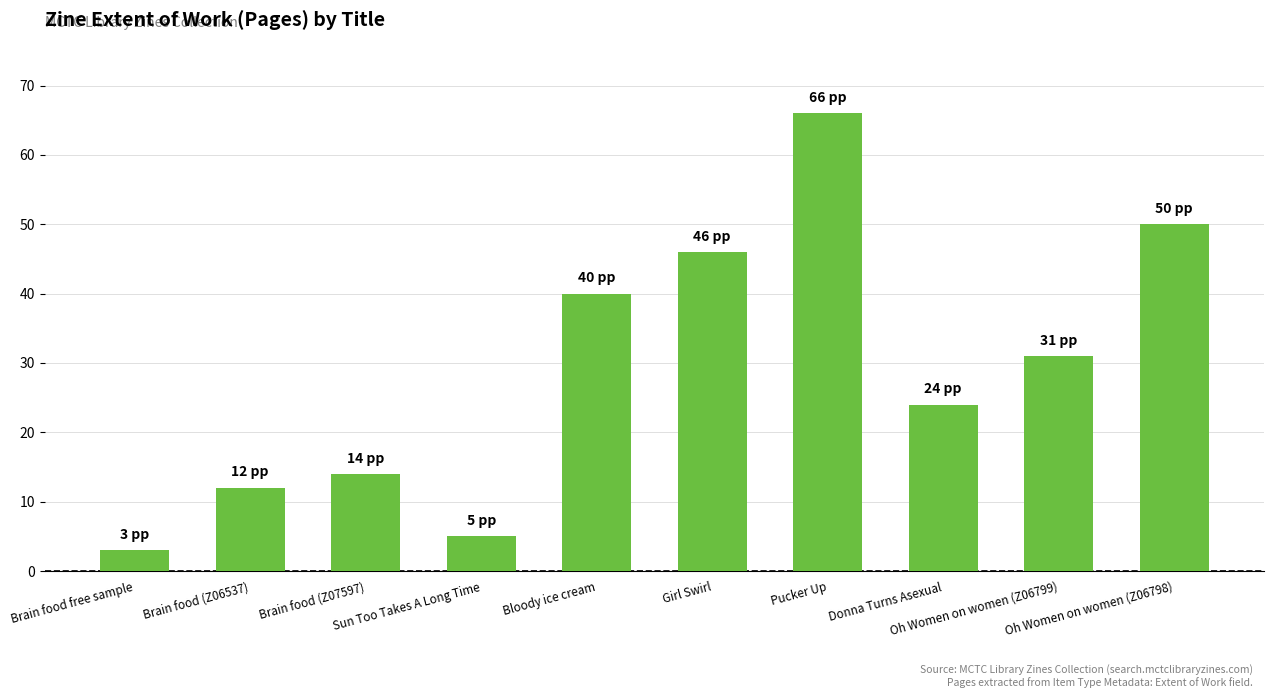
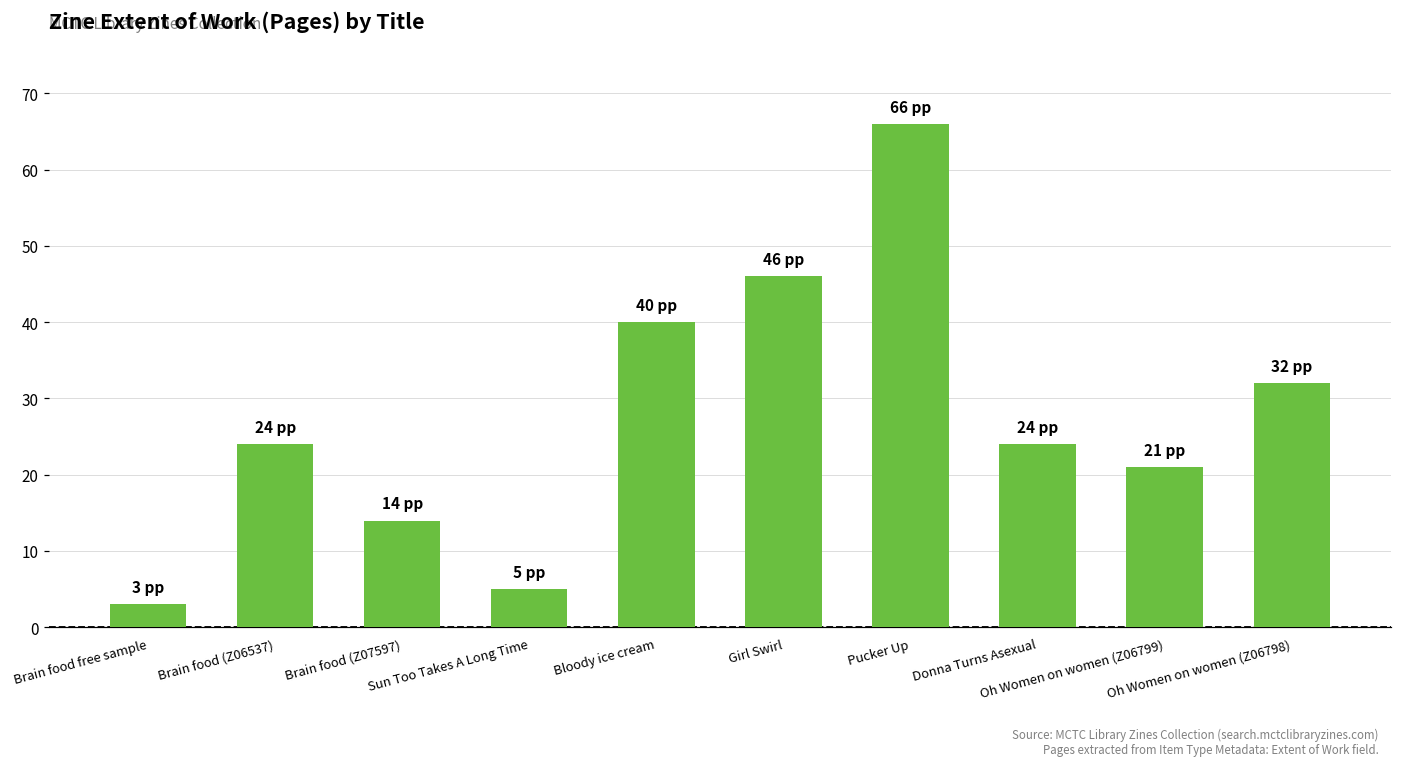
Brain food (Z06537): 12 -> 24
Oh Women on women (Z06799): 31 -> 21
Oh Women on women (Z06798): 50 -> 32
